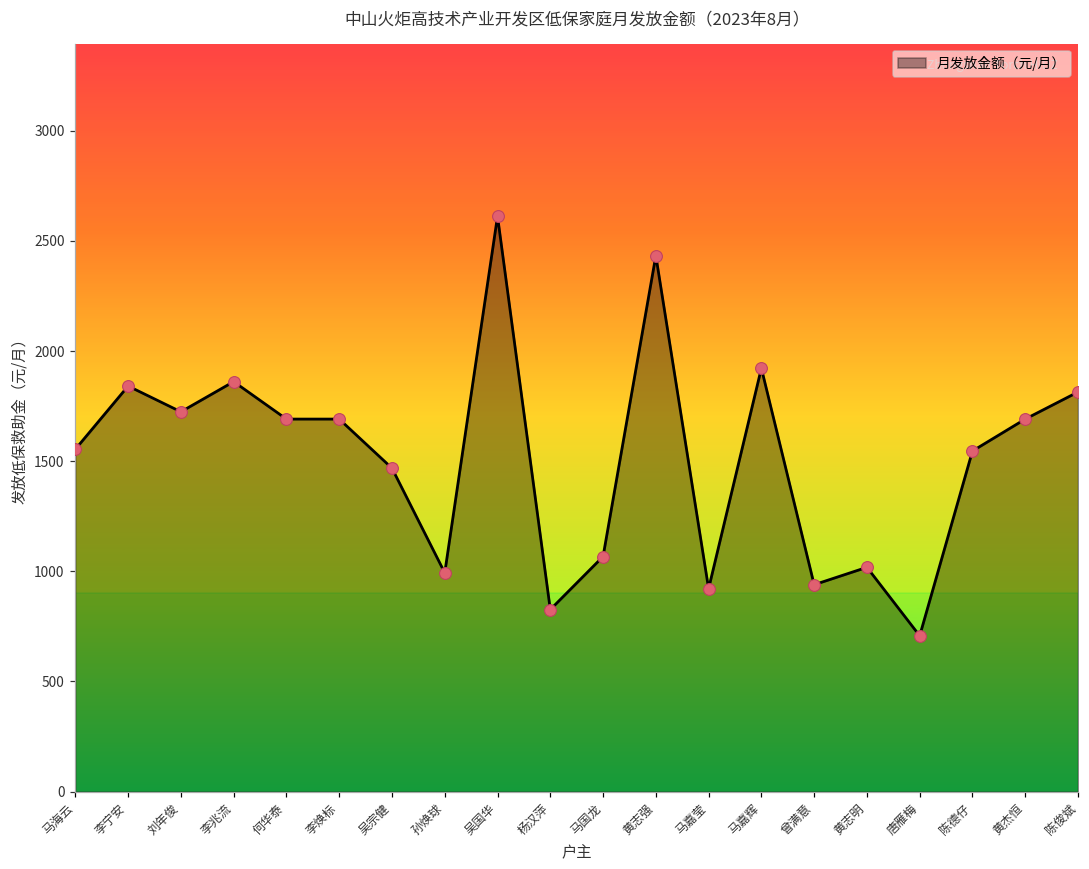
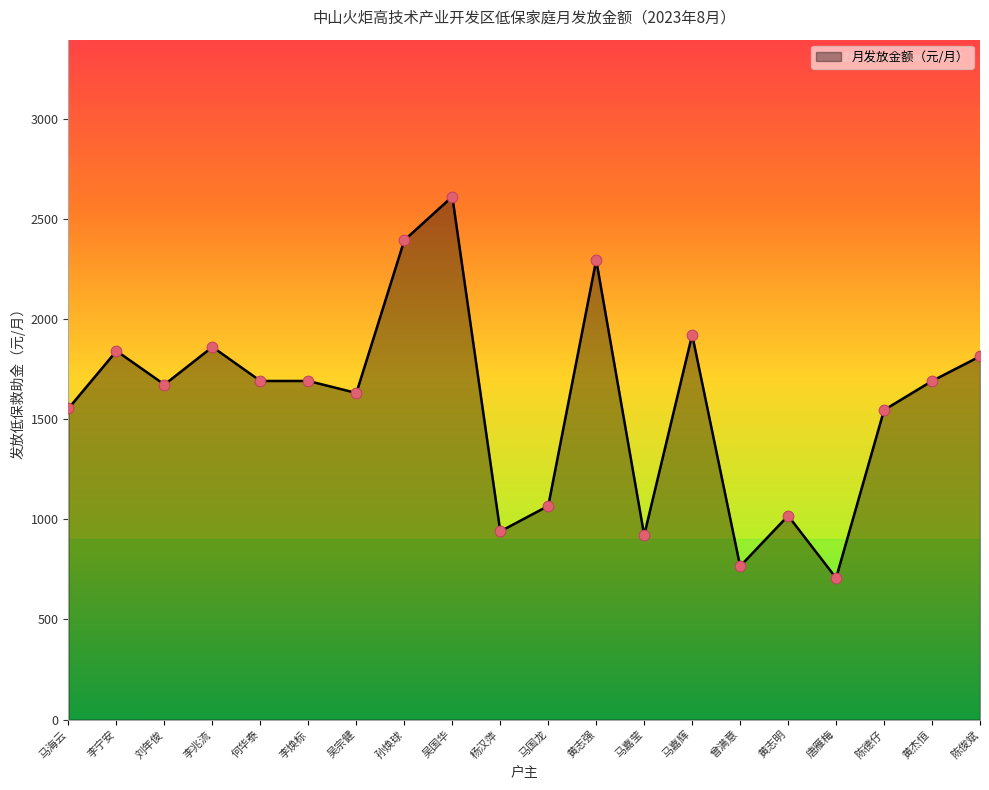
刘年俊: 1720 -> 1670
吴宗健: 1470 -> 1630
孙焕球: 990 -> 2390
杨汉萍: 830 -> 940
黄志强: 2430 -> 2300
曾满意: 940 -> 770
